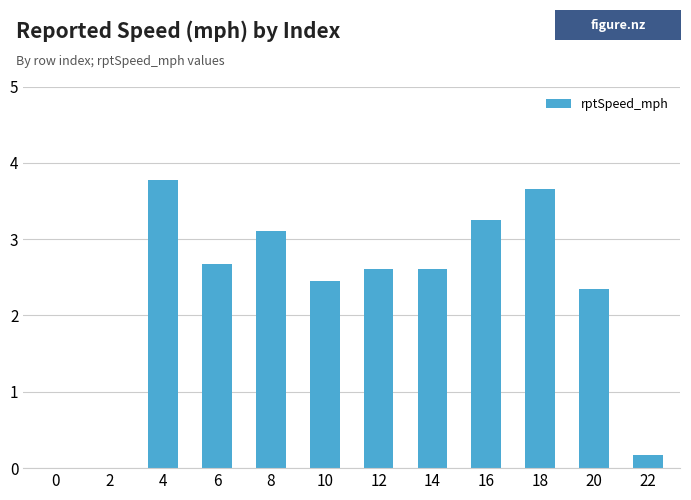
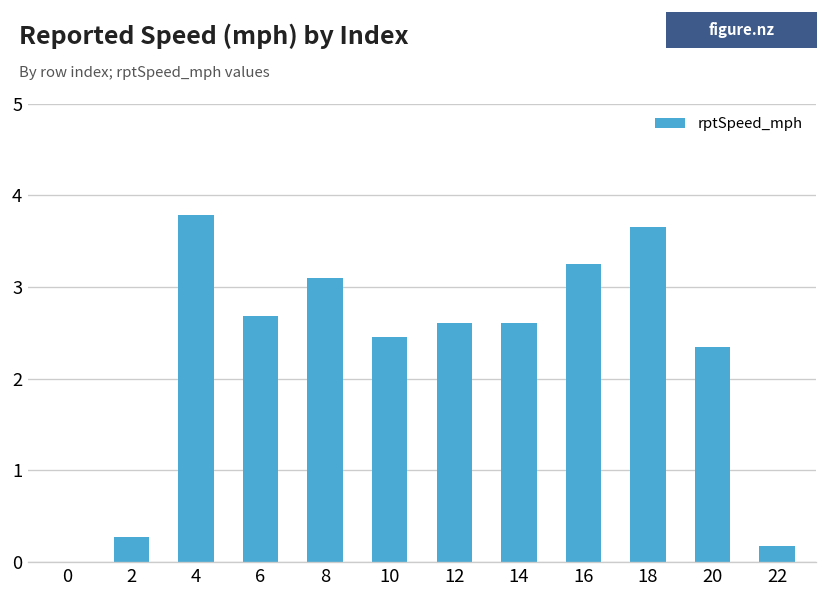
2: 0.0 -> 0.3
